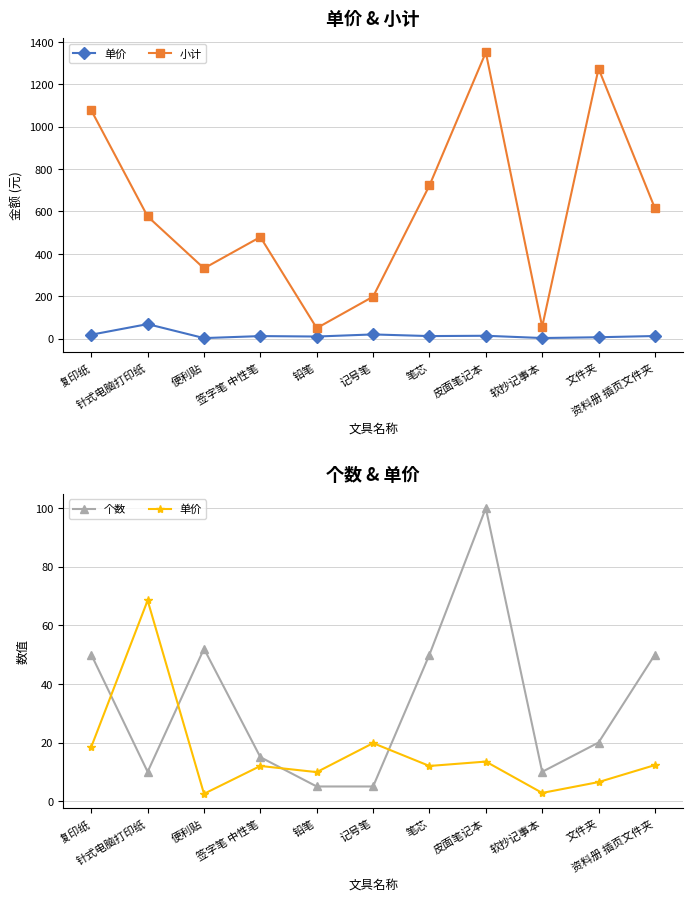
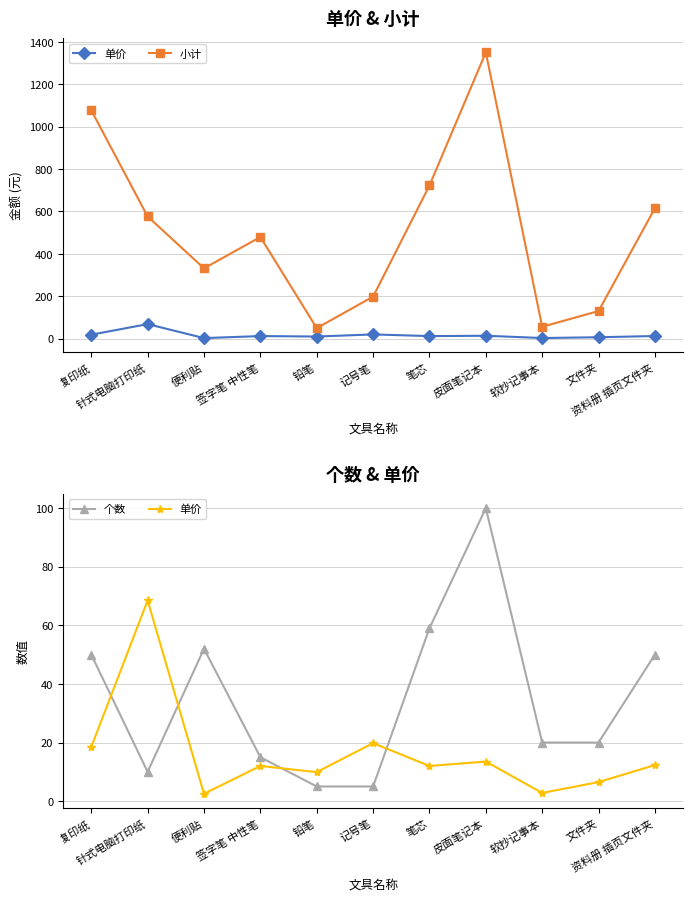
单价 & 小计, 小计, 文件夹: 1270 -> 130
个数 & 单价, 个数, 笔芯: 50 -> 59
个数 & 单价, 个数, 软抄记事本: 10 -> 20
